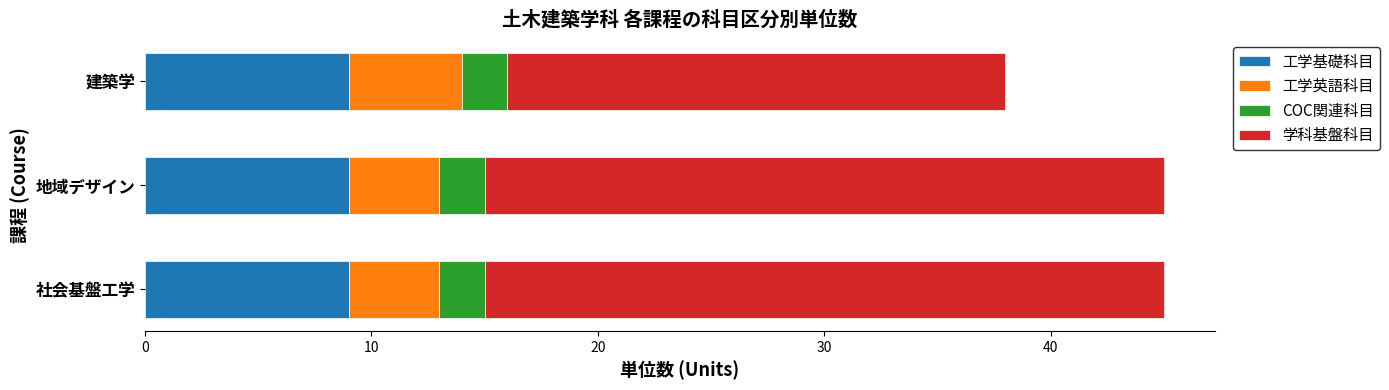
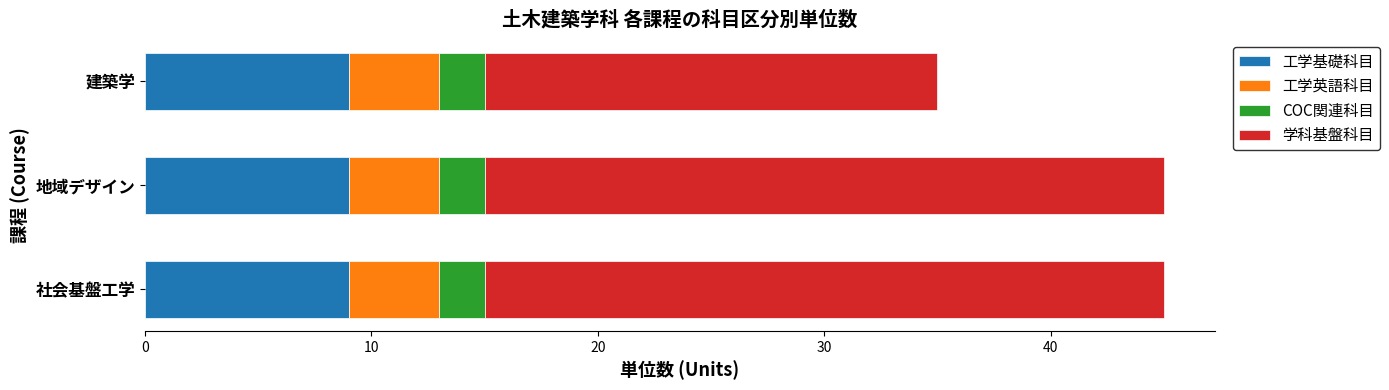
工学英語科目, 建築学: 5 -> 4
学科基盤科目, 建築学: 22 -> 20
